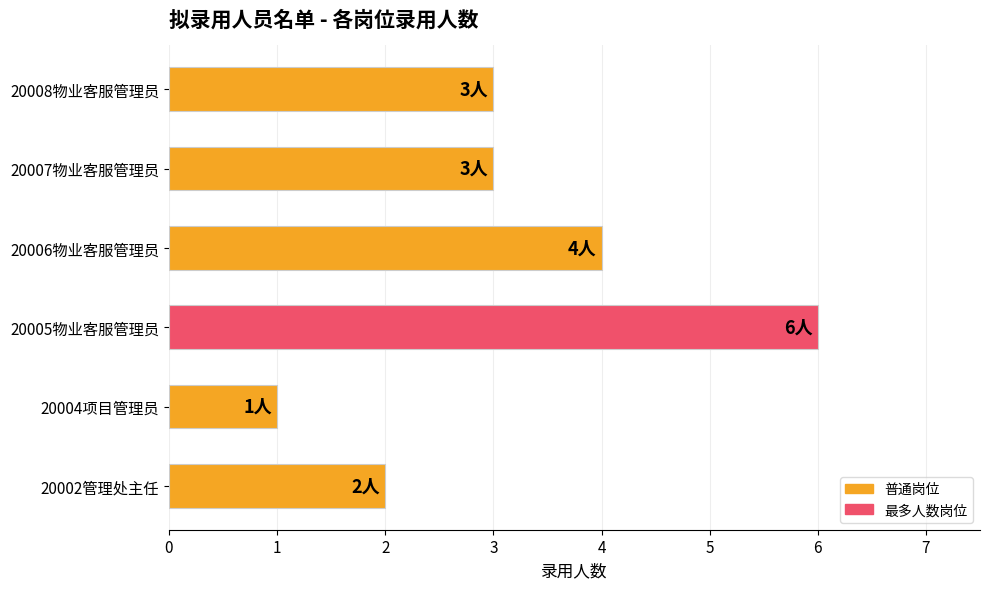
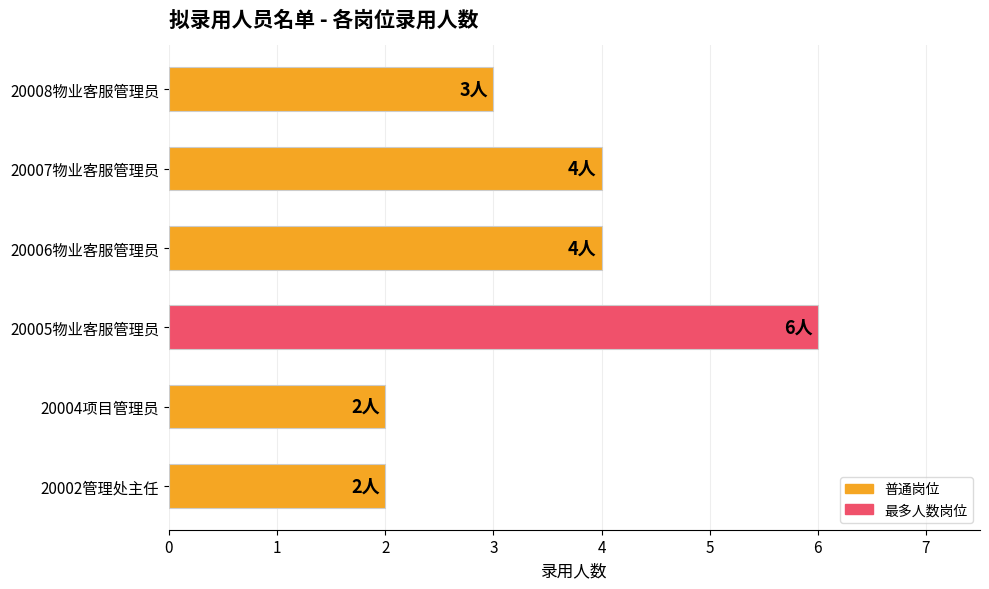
20007物业客服管理员: 3人 -> 4人
20004项目管理员: 1人 -> 2人
